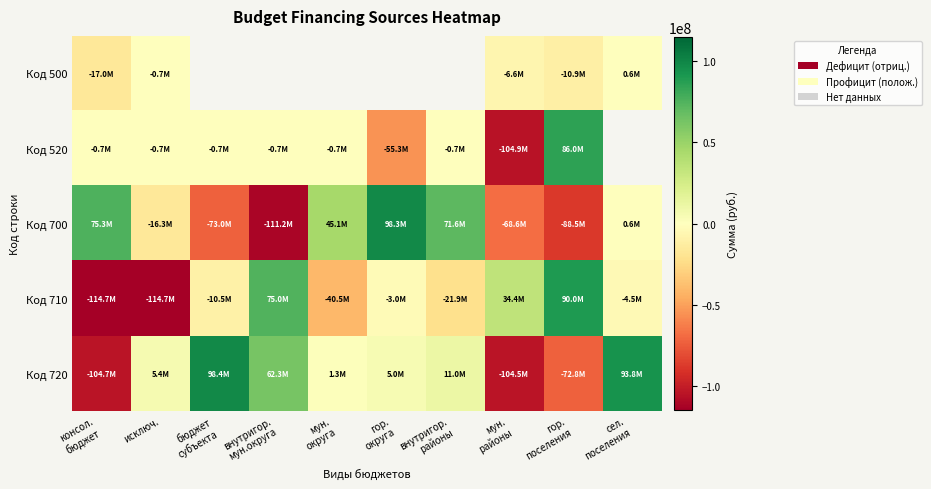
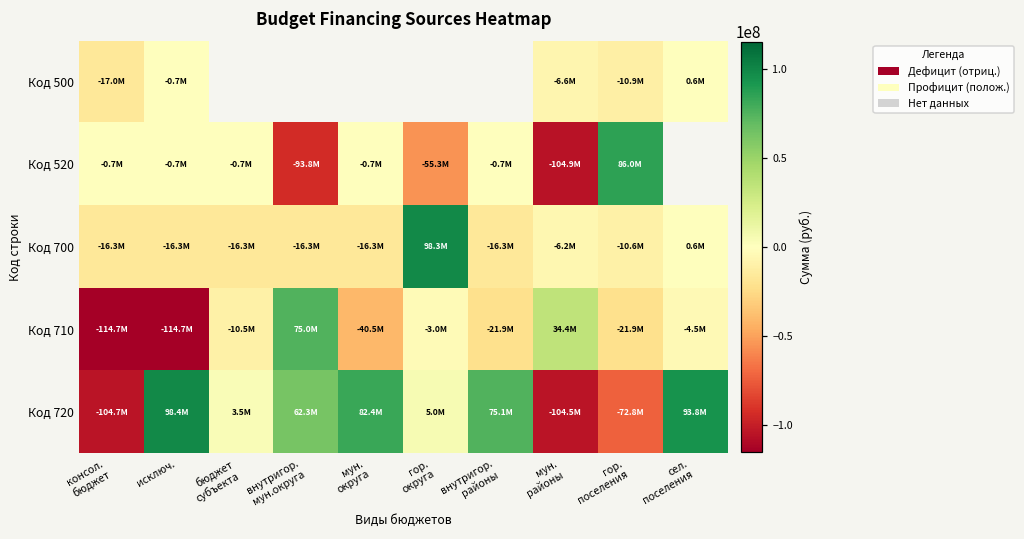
Код 520, внутригор. мун.округа: -0.7M -> -93.8M
Код 700, консол. бюджет: 75.3M -> -16.3M
Код 700, бюджет субъекта: -73.0M -> -16.3M
Код 700, внутригор. мун.округа: -111.2M -> -16.3M
Код 700, мун. округа: 45.1M -> -16.3M
Код 700, внутригор. районы: 71.6M -> -16.3M
Код 700, мун. районы: -68.6M -> -6.2M
Код 700, гор. поселения: -88.5M -> -10.6M
Код 710, гор. поселения: 90.0M -> -21.9M
Код 720, исключ.: 5.4M -> 98.4M
Код 720, бюджет субъекта: 98.4M -> 3.5M
Код 720, мун. округа: 1.3M -> 82.4M
Код 720, внутригор. районы: 11.0M -> 75.1M
